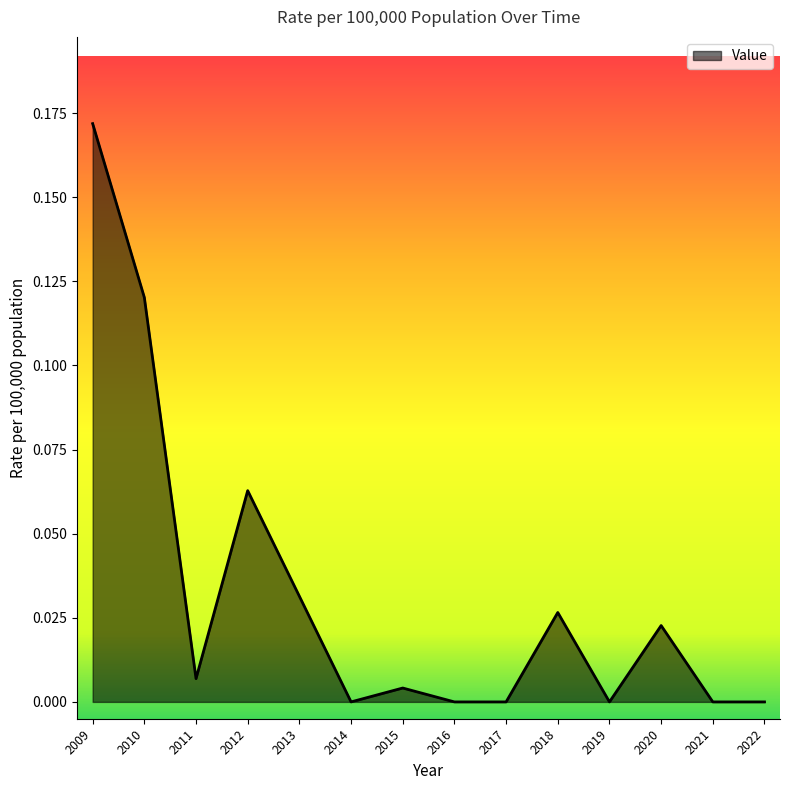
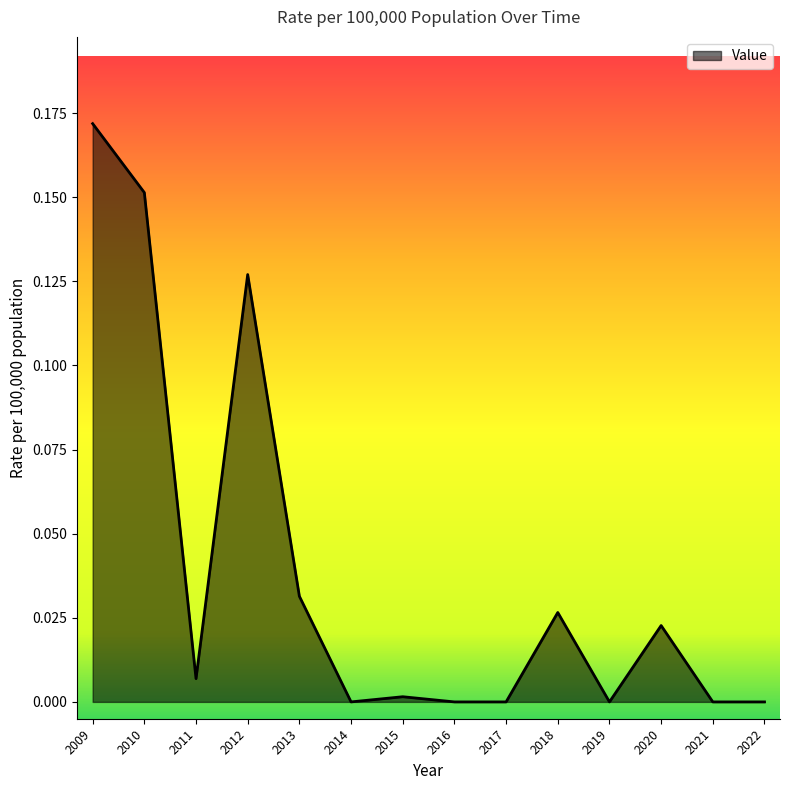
2010: 0.120 -> 0.151
2012: 0.063 -> 0.127
2015: 0.004 -> 0.002
